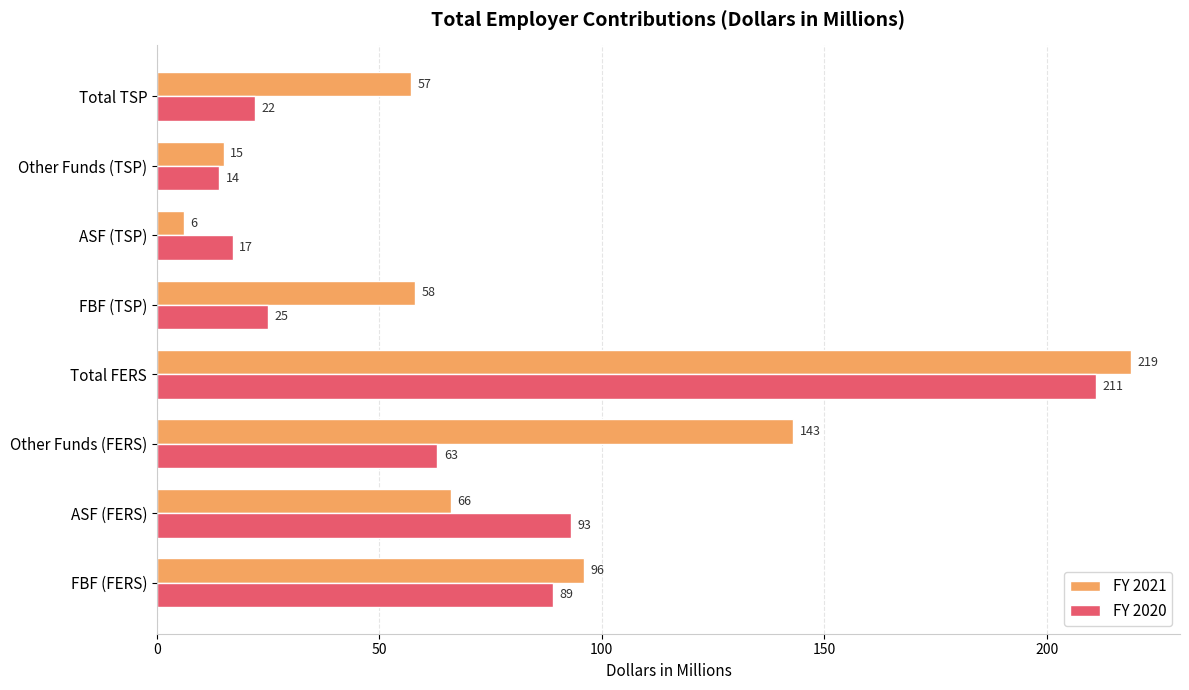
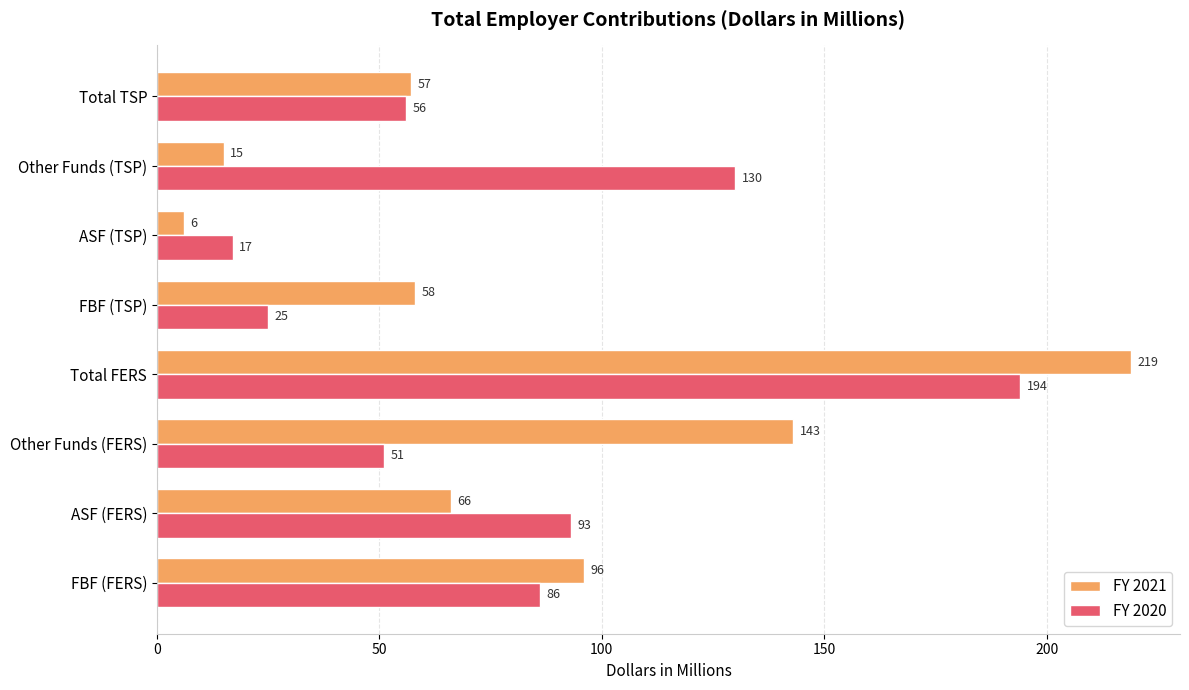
FY 2020, Total TSP: 22 -> 56
FY 2020, Other Funds (TSP): 14 -> 130
FY 2020, Total FERS: 211 -> 194
FY 2020, Other Funds (FERS): 63 -> 51
FY 2020, FBF (FERS): 89 -> 86
